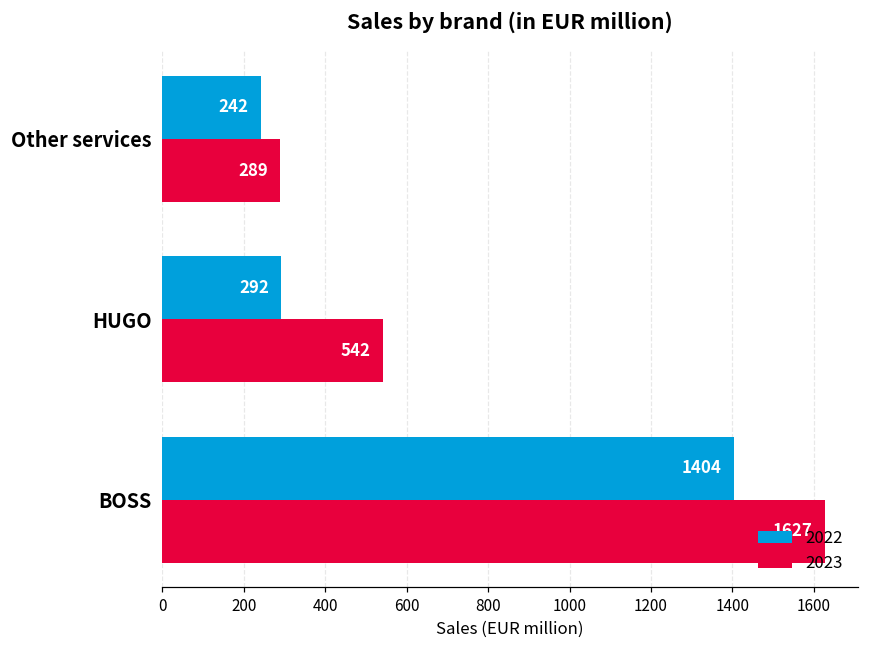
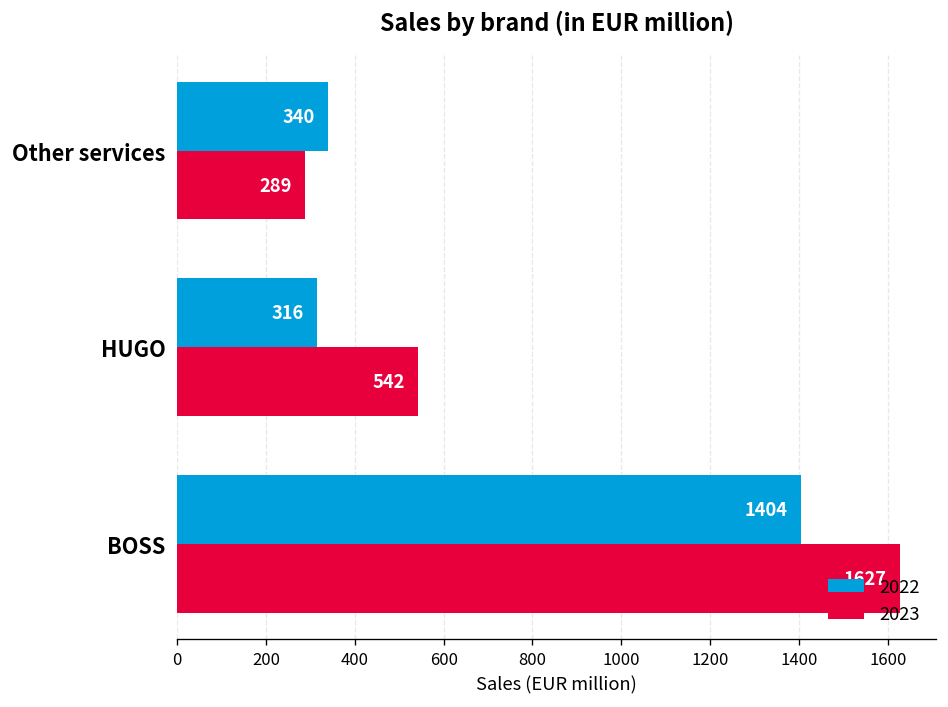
2022, Other services: 242 -> 340
2022, HUGO: 292 -> 316
